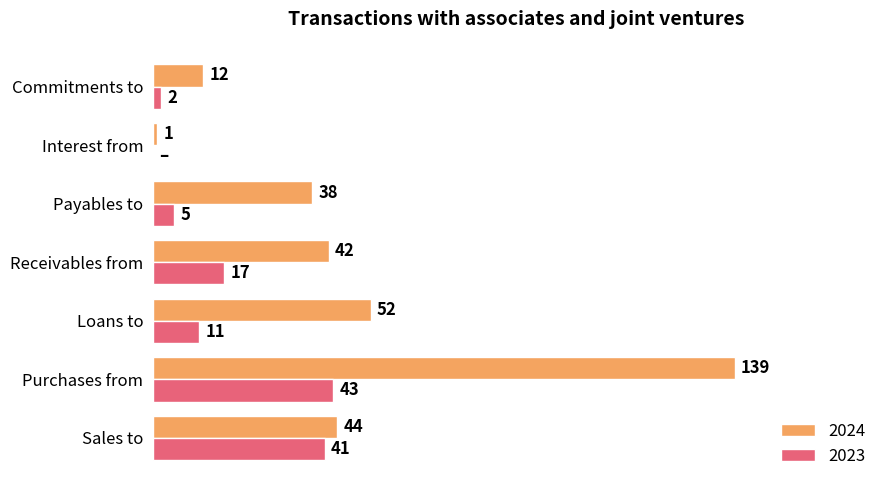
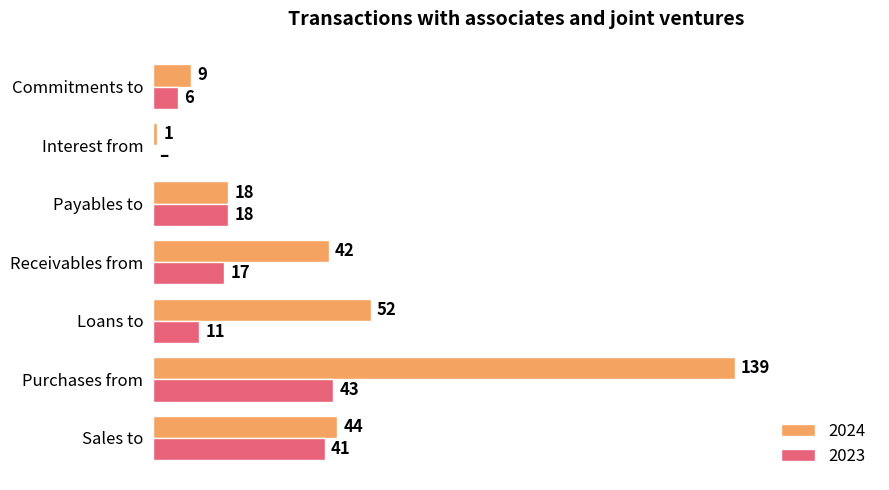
2024, Commitments to: 12 -> 9
2023, Commitments to: 2 -> 6
2024, Payables to: 38 -> 18
2023, Payables to: 5 -> 18
